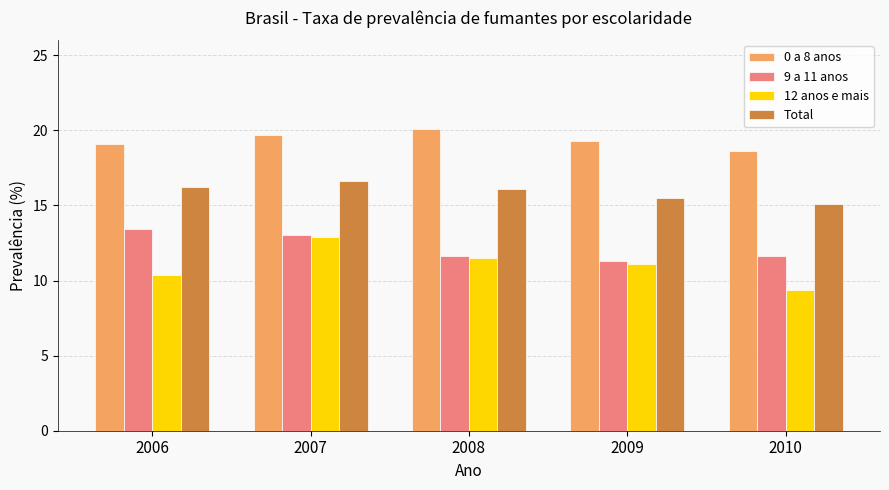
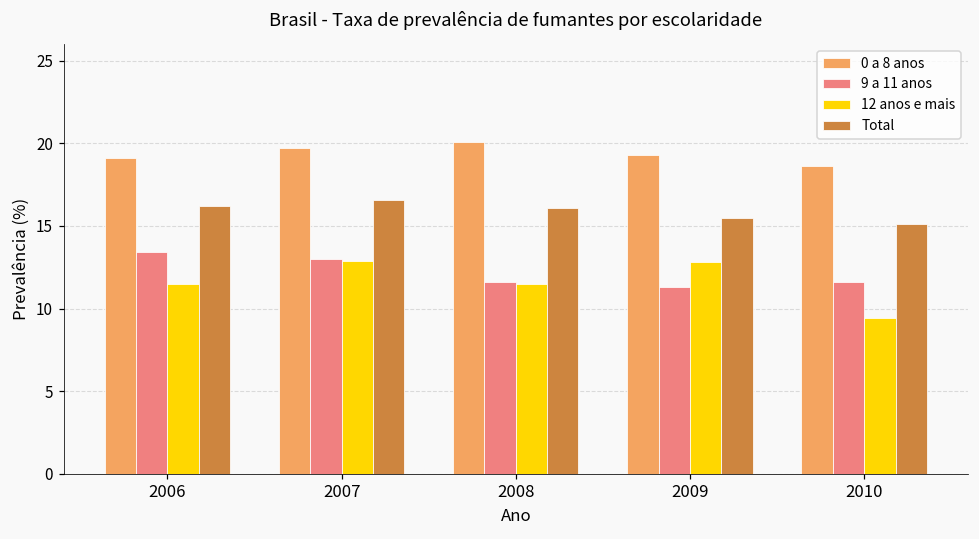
12 anos e mais, 2006: 10.4 -> 11.5
12 anos e mais, 2009: 11.1 -> 12.8
